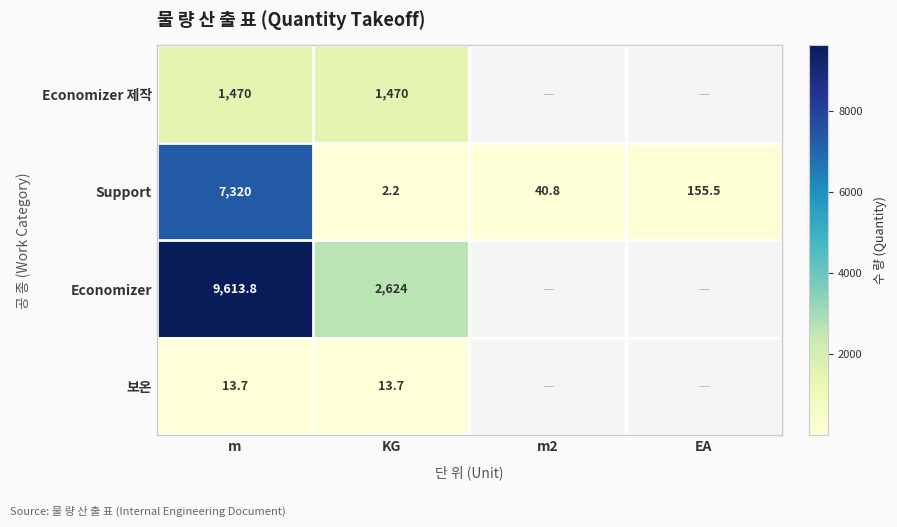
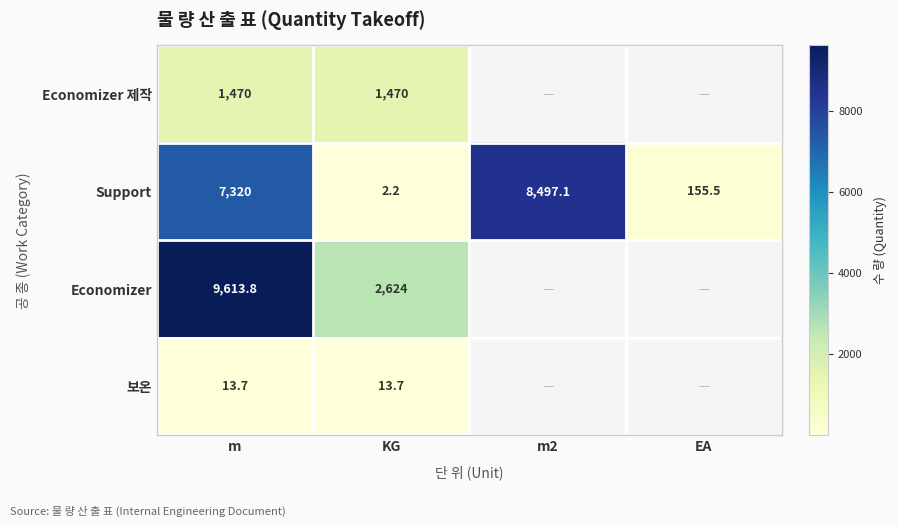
Support, m2: 40.8 -> 8,497.1
